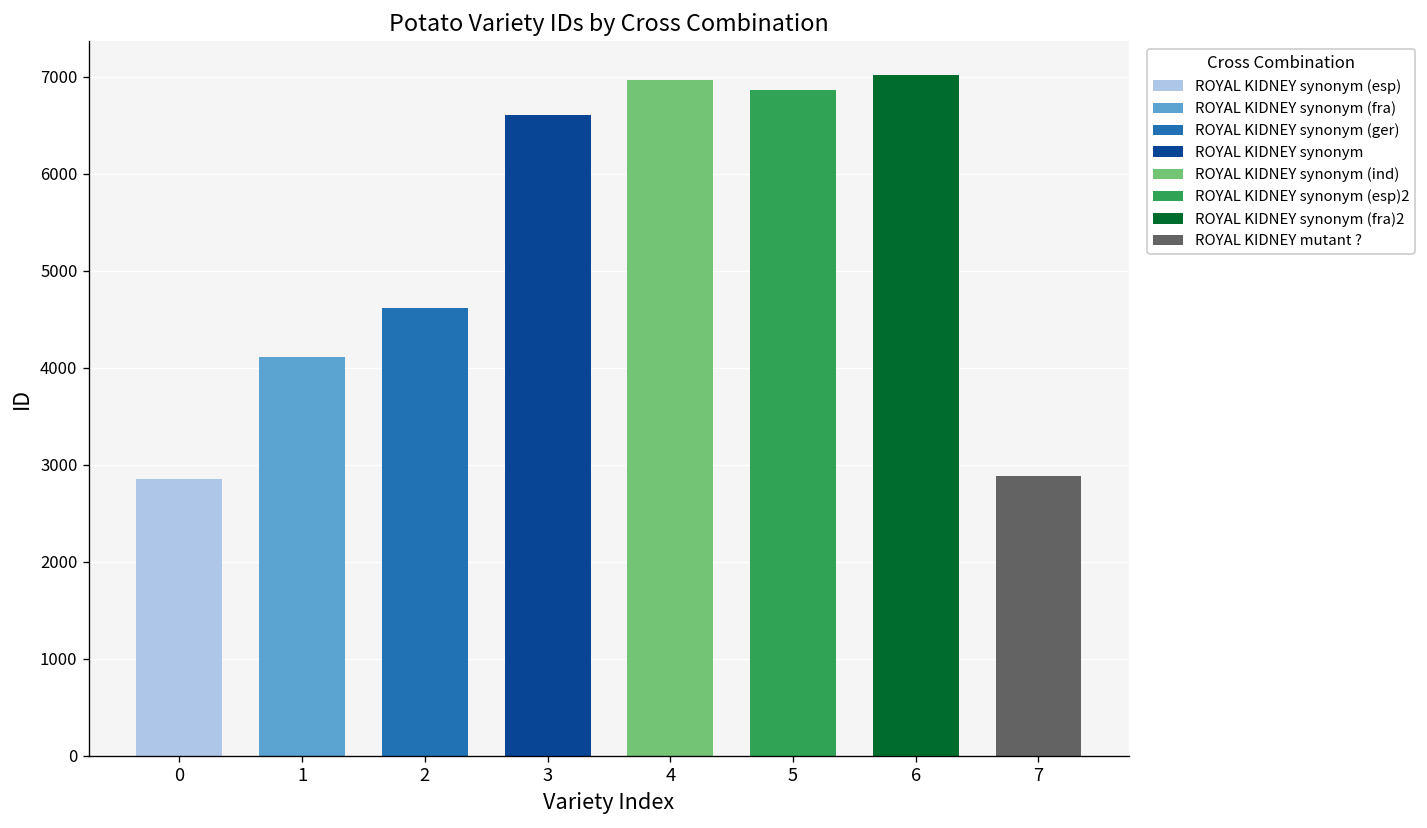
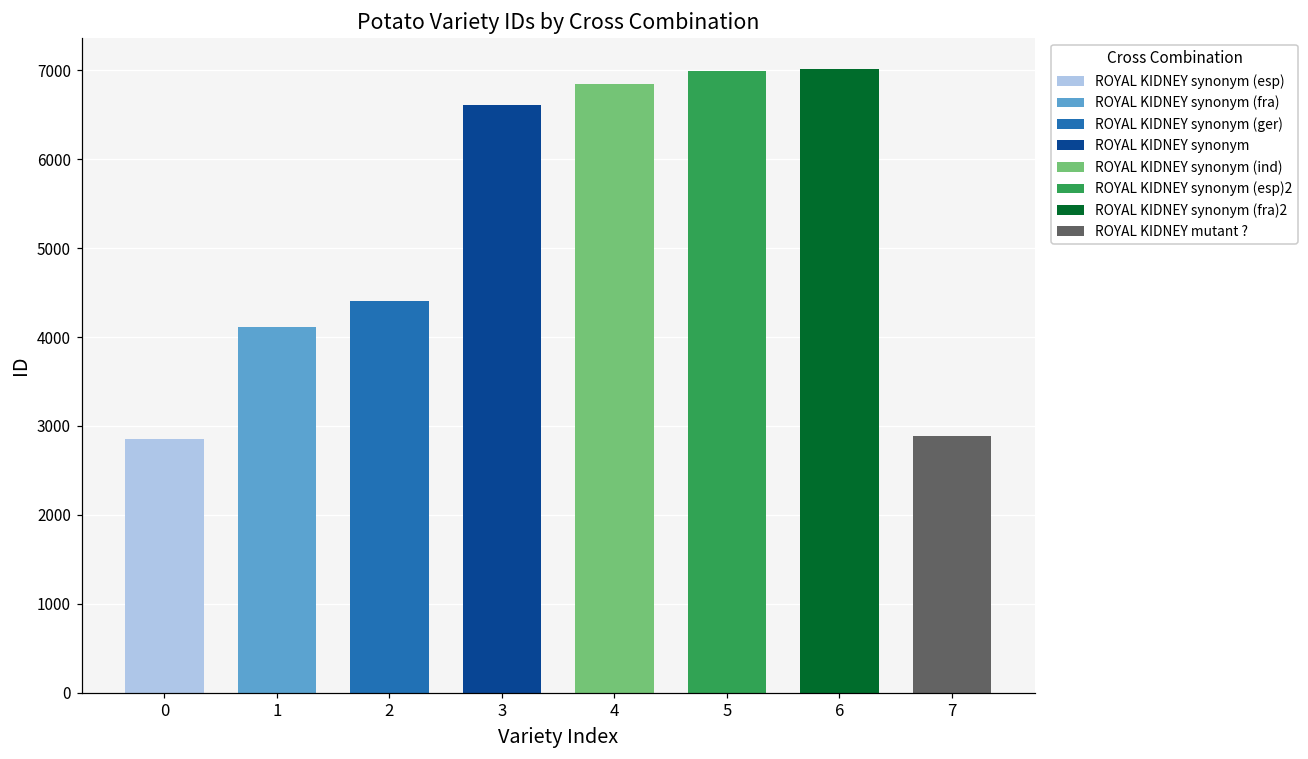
2: 4600 -> 4400
4: 7000 -> 6900
5: 6900 -> 7000
